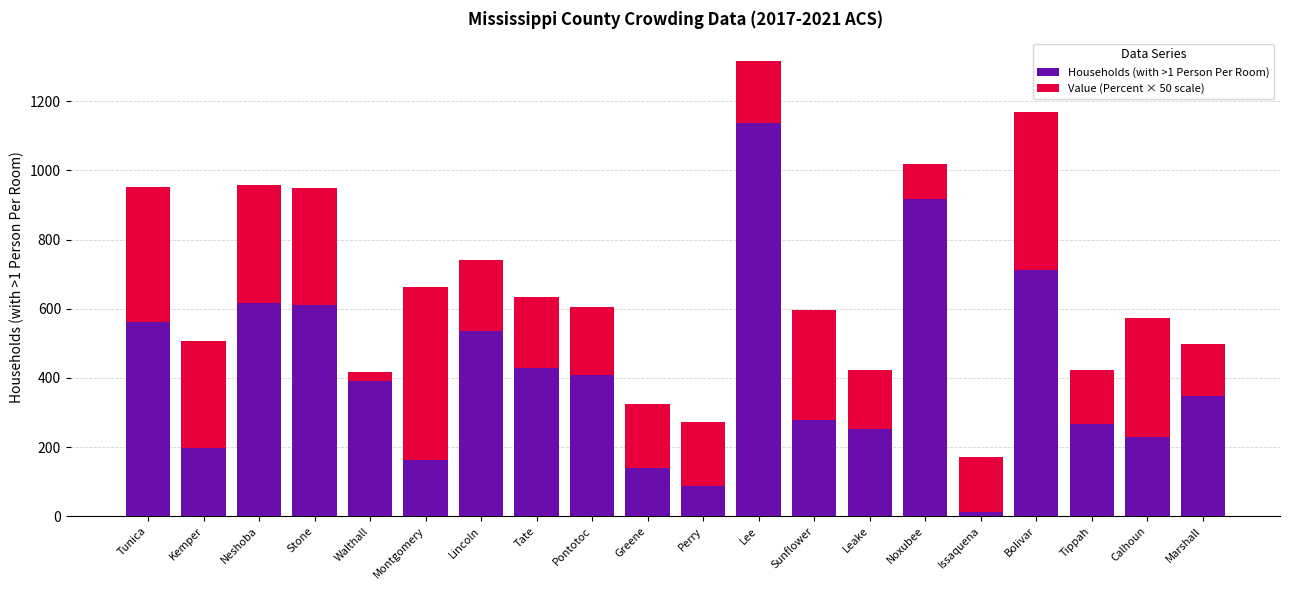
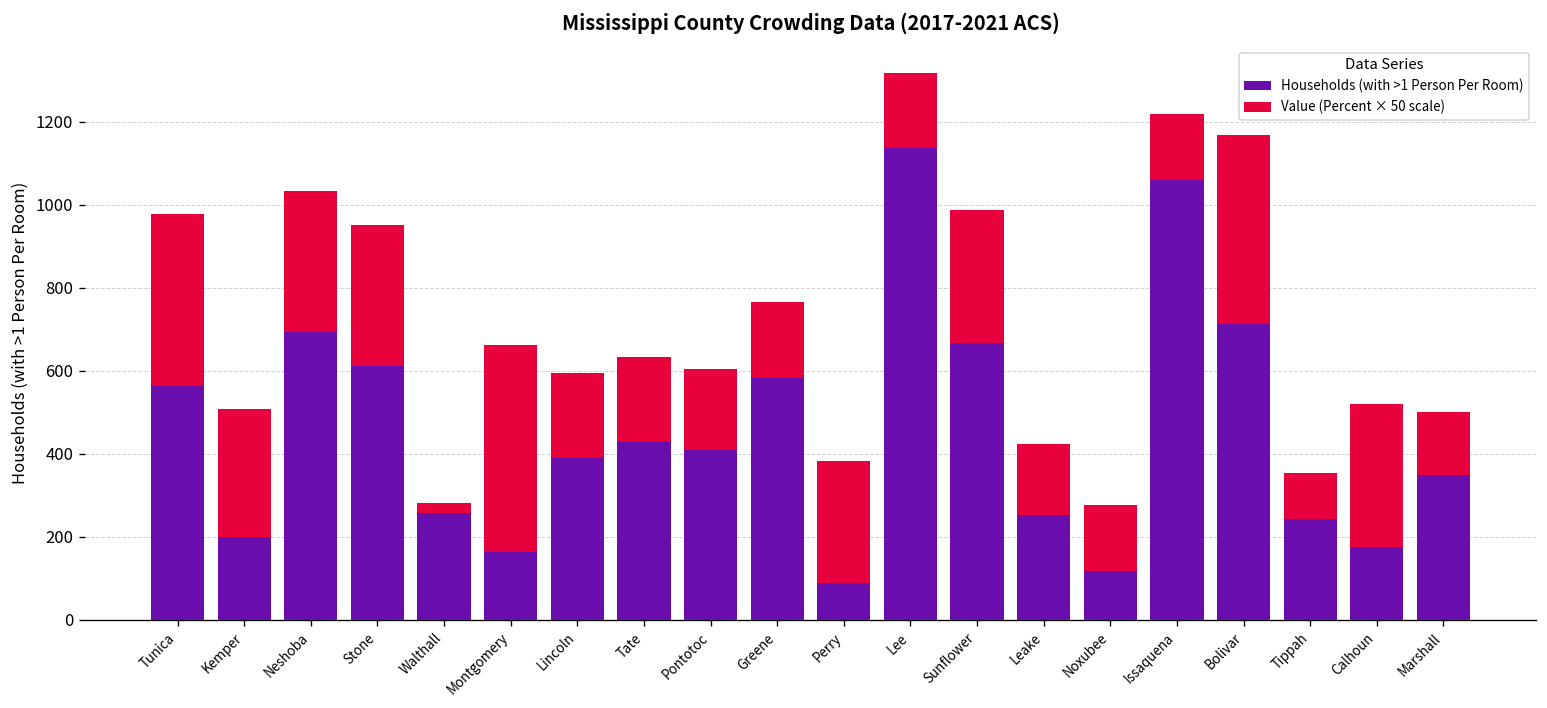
Value (Percent × 50 scale), Tunica: 390 -> 420
Households (with >1 Person Per Room), Neshoba: 620 -> 690
Households (with >1 Person Per Room), Walthall: 390 -> 260
Households (with >1 Person Per Room), Lincoln: 540 -> 390
Households (with >1 Person Per Room), Greene: 140 -> 580
Value (Percent × 50 scale), Perry: 190 -> 300
Households (with >1 Person Per Room), Sunflower: 280 -> 670
Households (with >1 Person Per Room), Noxubee: 920 -> 120
Value (Percent × 50 scale), Noxubee: 100 -> 160
Households (with >1 Person Per Room), Issaquena: 10 -> 1060
Households (with >1 Person Per Room), Tippah: 270 -> 240
Value (Percent × 50 scale), Tippah: 160 -> 110
Households (with >1 Person Per Room), Calhoun: 230 -> 180
